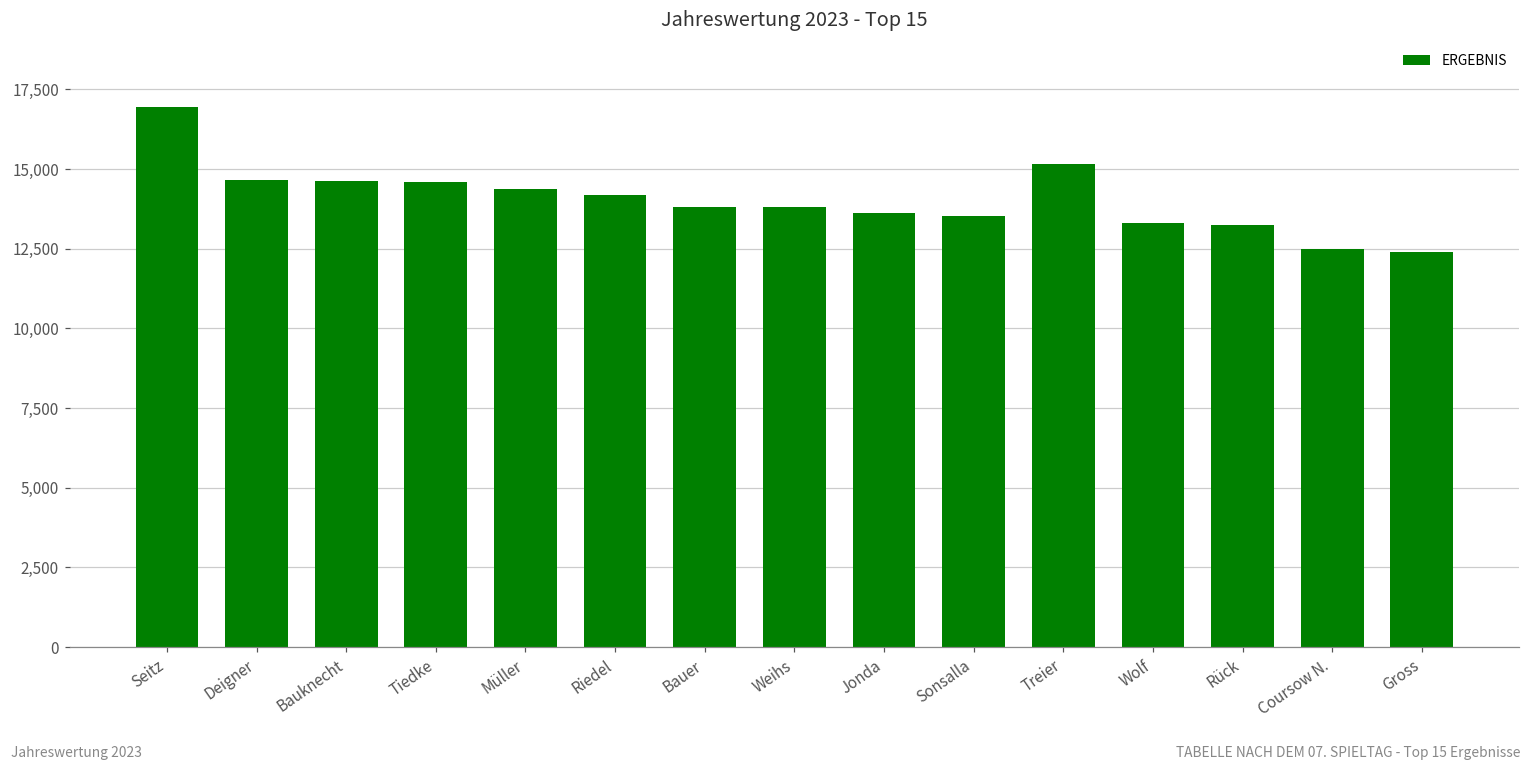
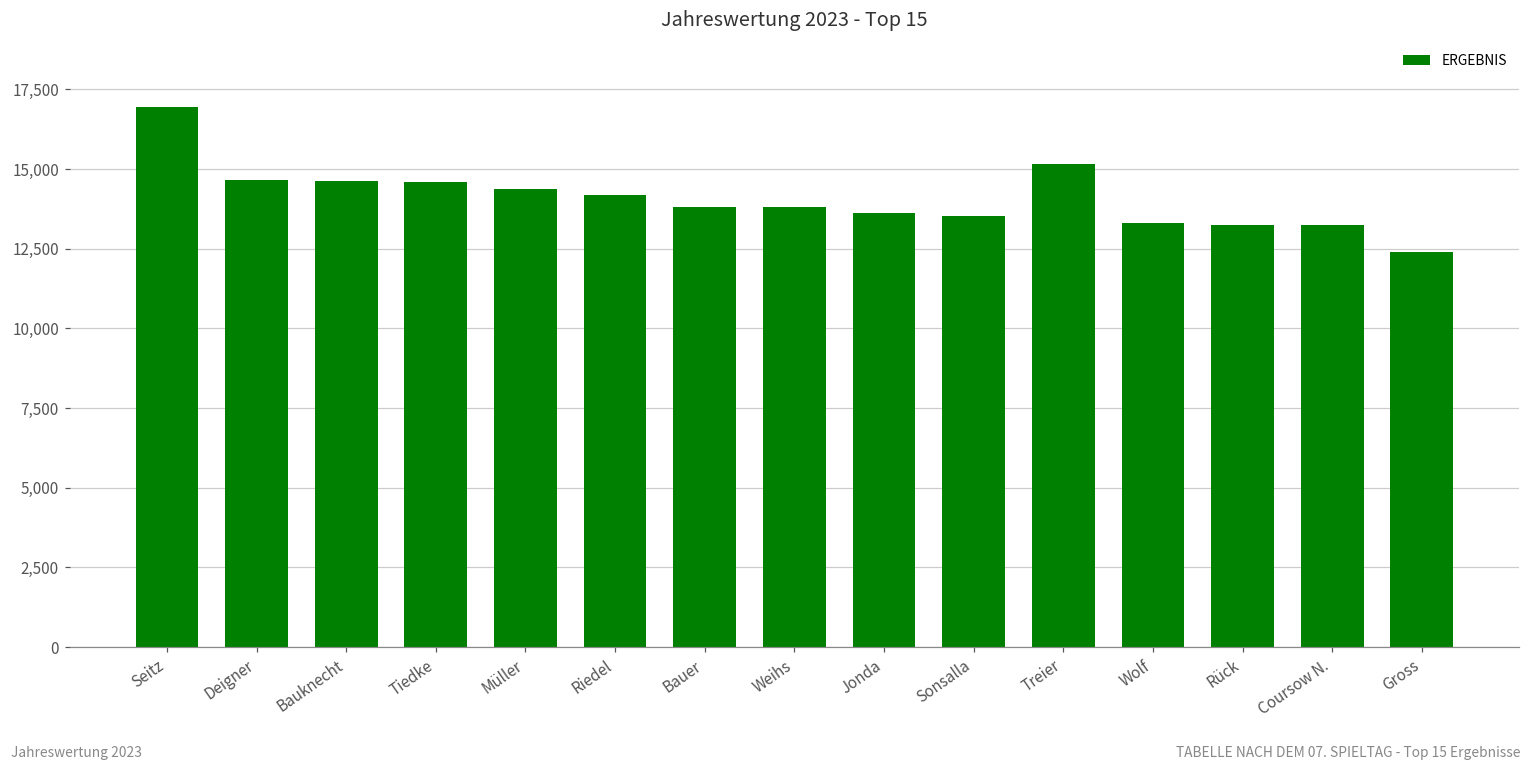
Coursow N.: 12,500 -> 13,300
